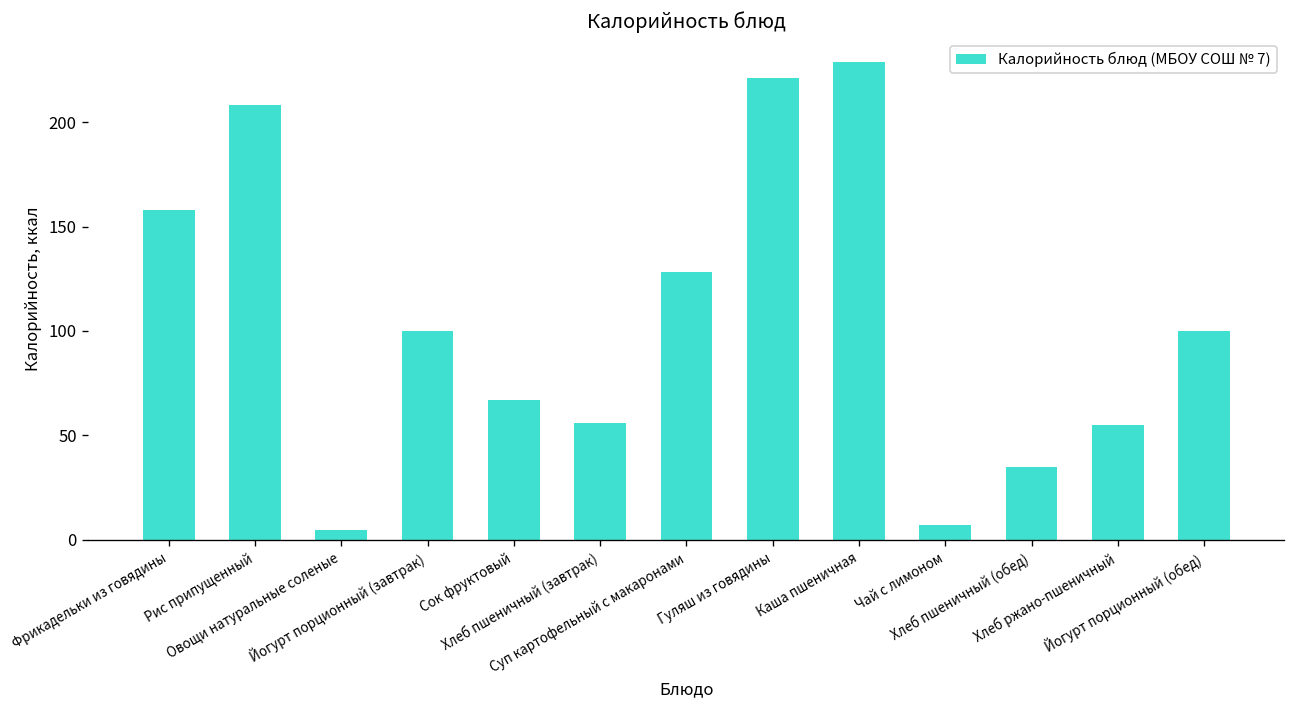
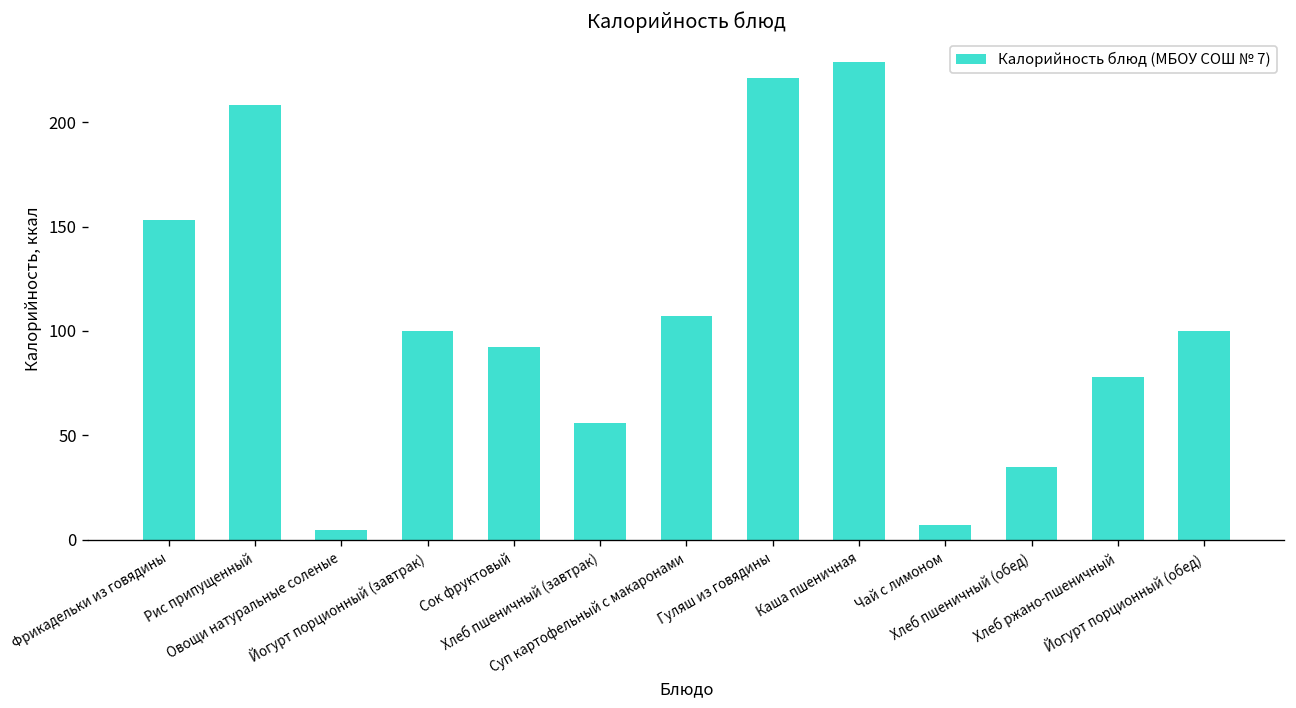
Фрикадельки из говядины: 158 -> 153
Сок фруктовый: 67 -> 92
Суп картофельный с макаронами: 128 -> 107
Хлеб ржано-пшеничный: 55 -> 78
